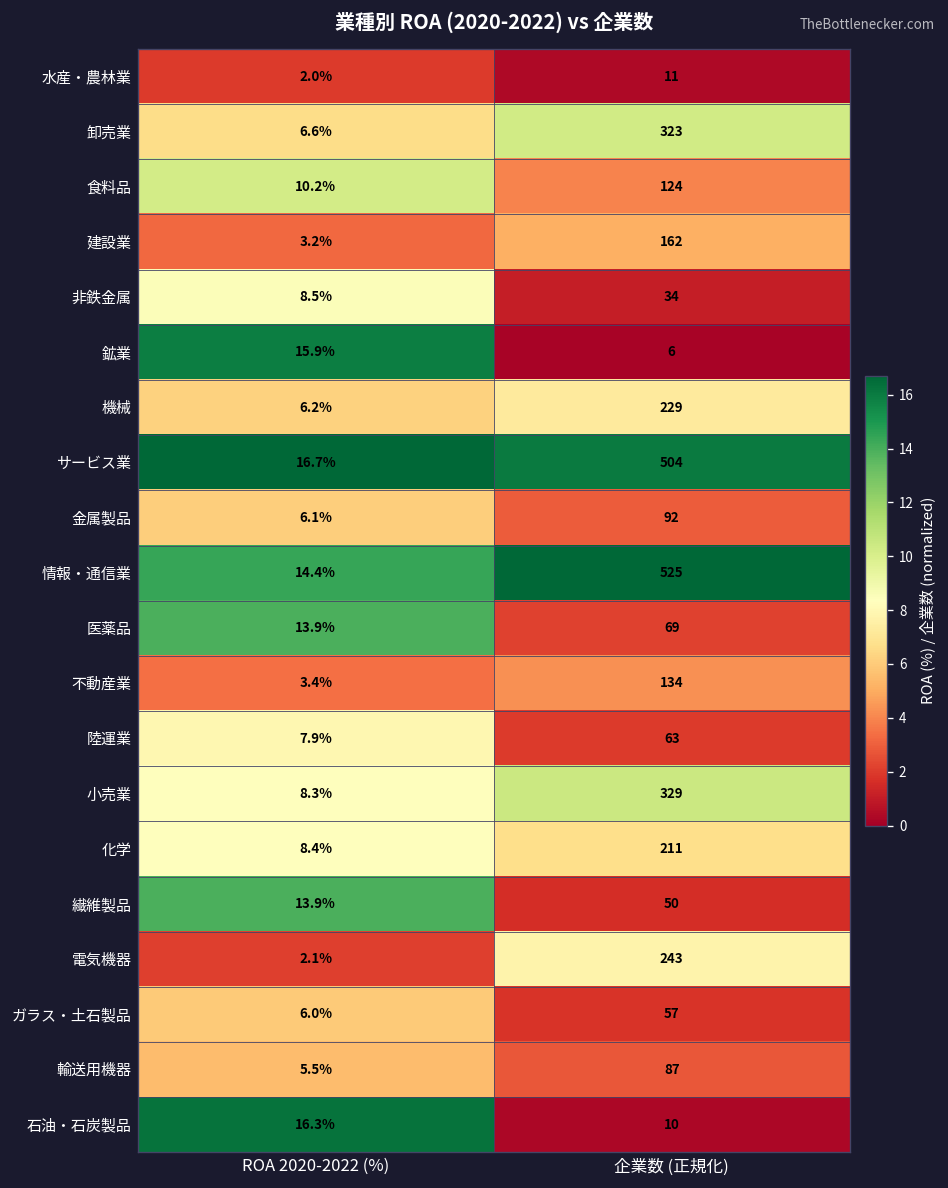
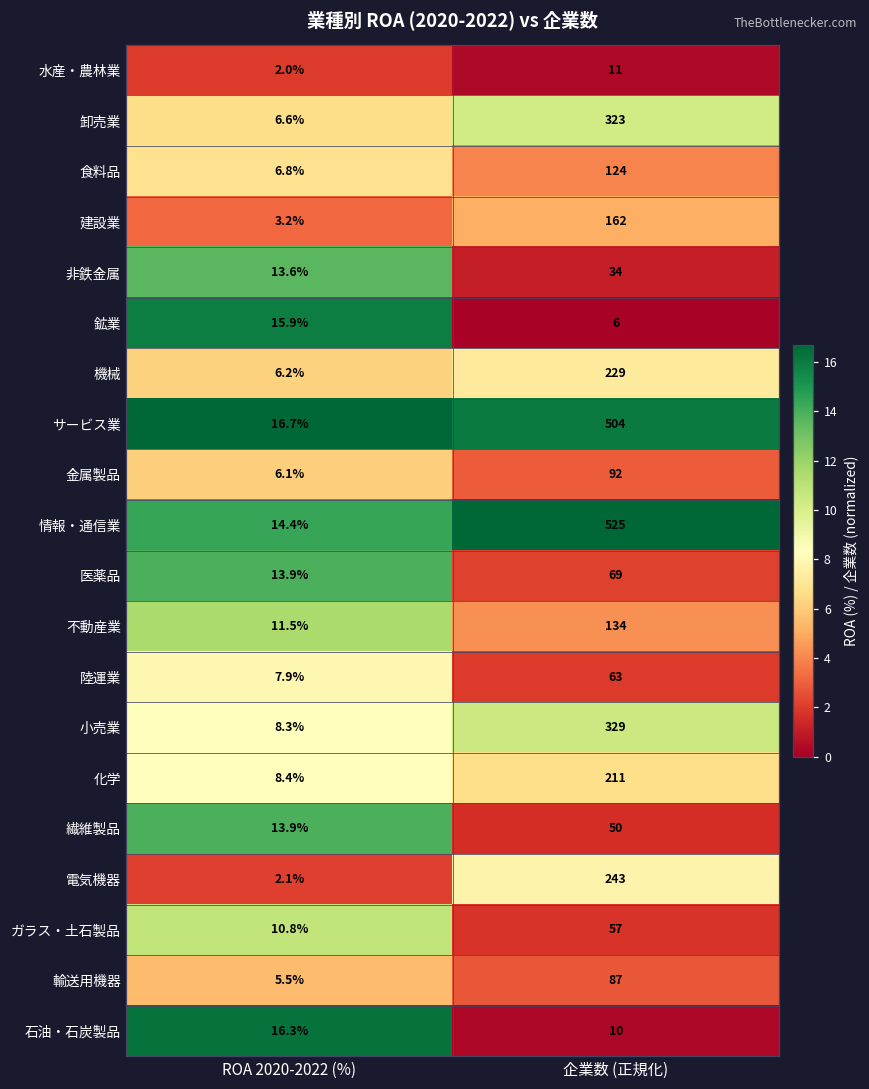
食料品, ROA 2020-2022 (%): 10.2% -> 6.8%
非鉄金属, ROA 2020-2022 (%): 8.5% -> 13.6%
不動産業, ROA 2020-2022 (%): 3.4% -> 11.5%
ガラス・土石製品, ROA 2020-2022 (%): 6.0% -> 10.8%
